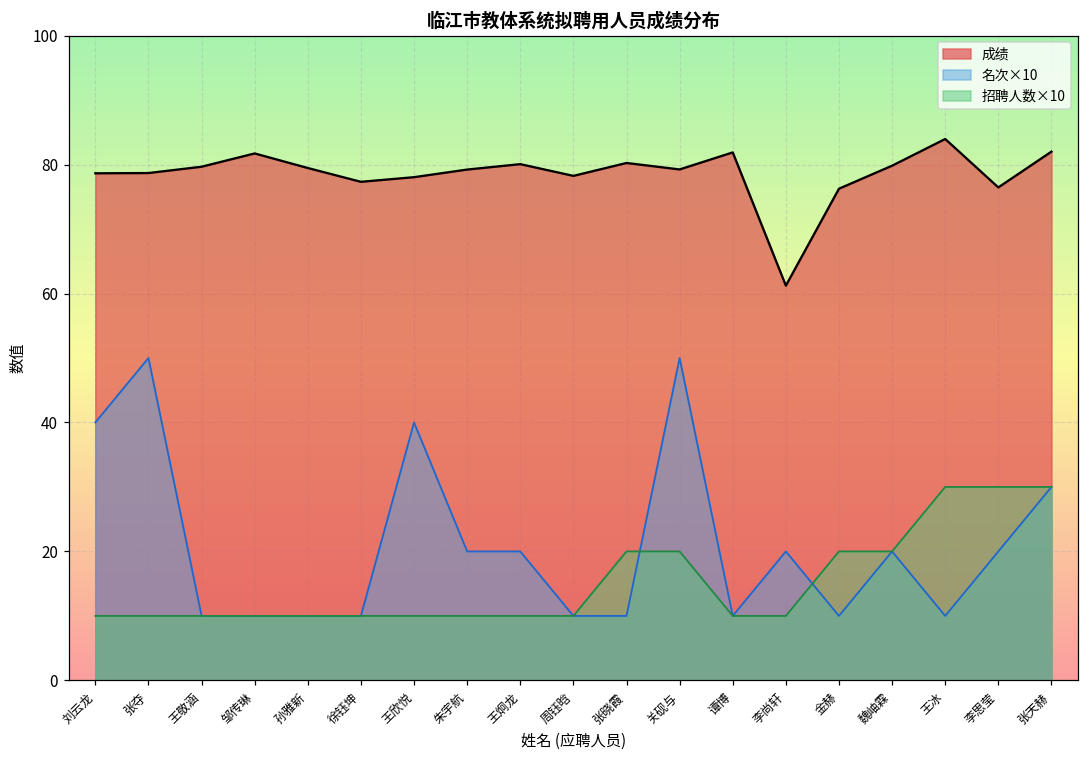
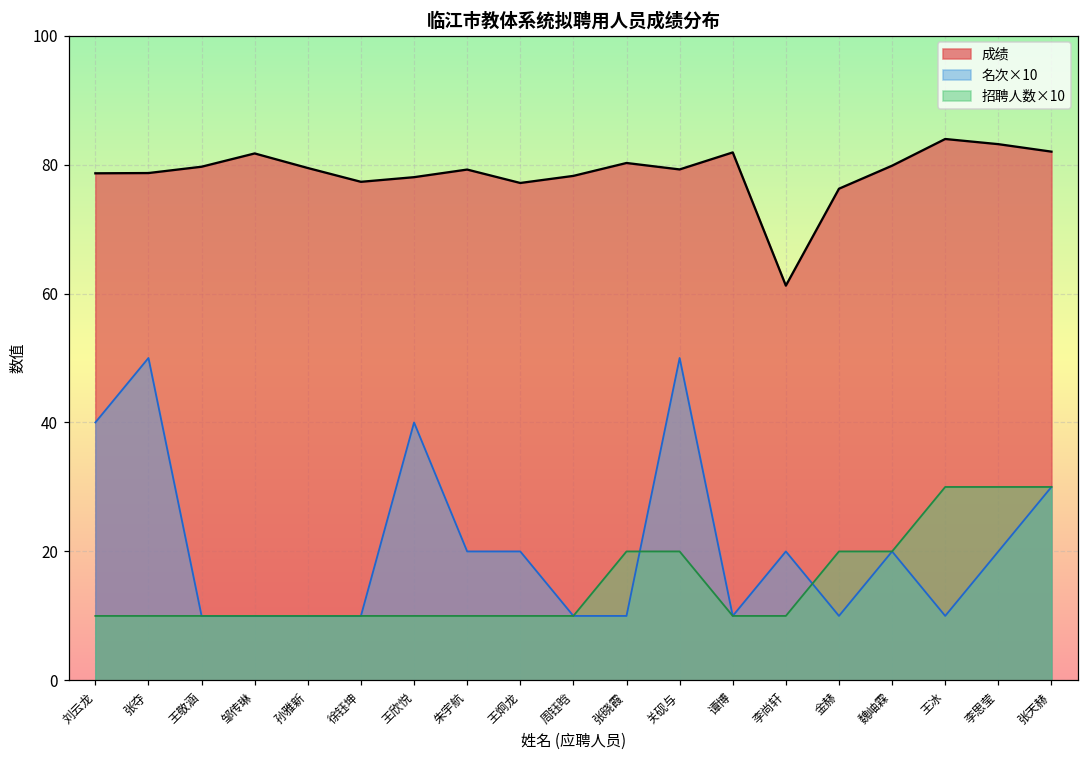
成绩, 王炯龙: 80 -> 77
成绩, 李思莹: 76 -> 83
